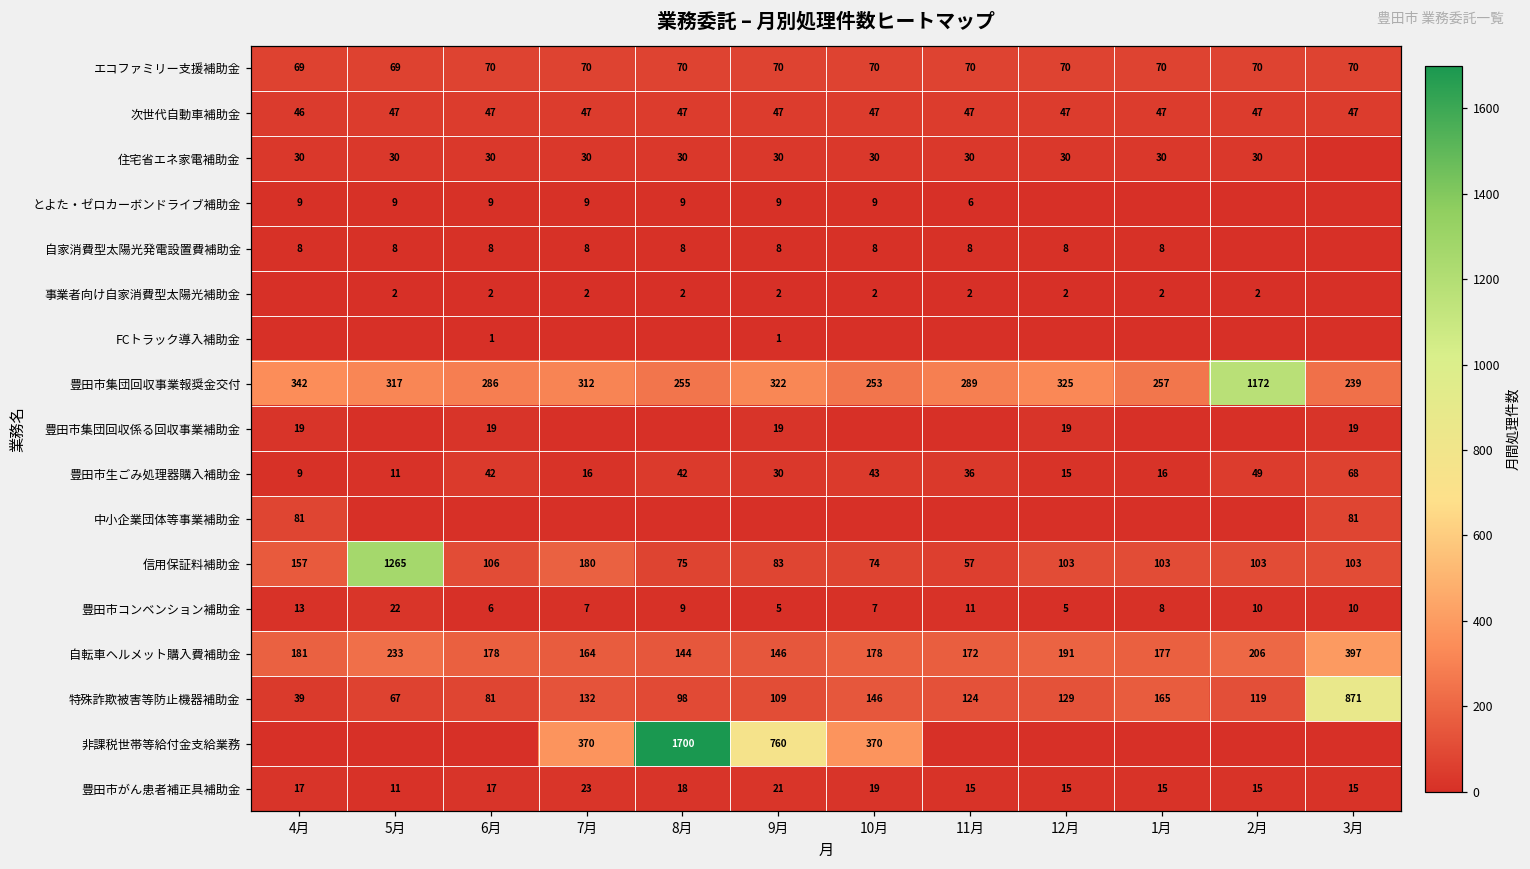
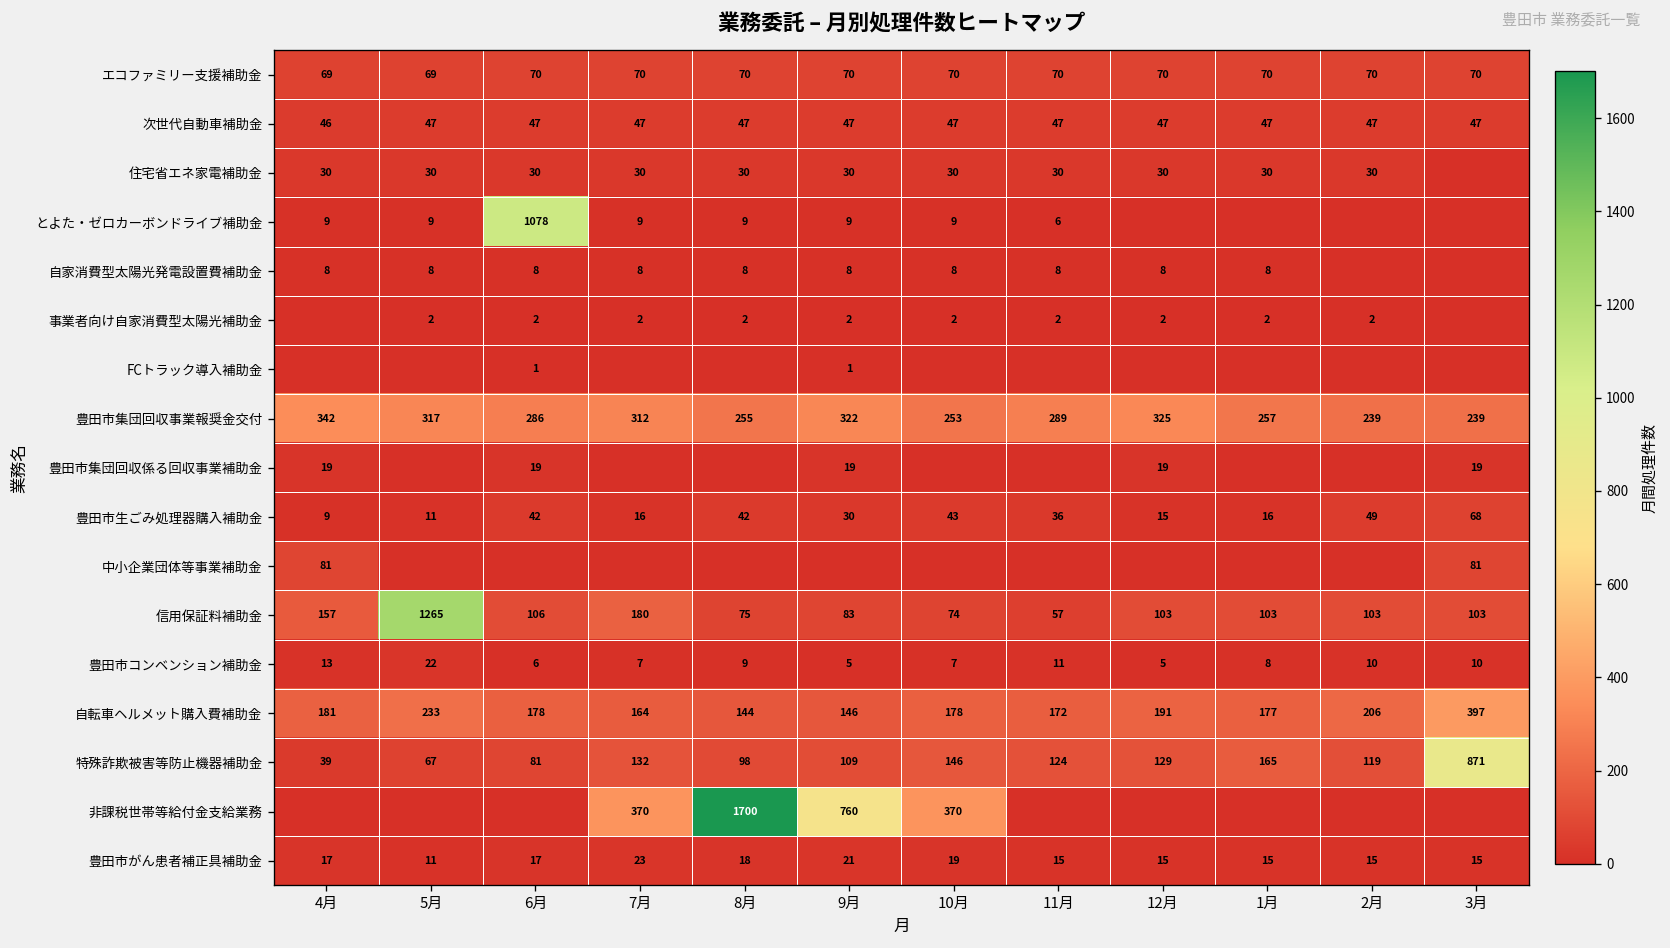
とよた・ゼロカーボンドライブ補助金, 6月: 9 -> 1078
豊田市集団回収事業報奨金交付, 2月: 1172 -> 239
